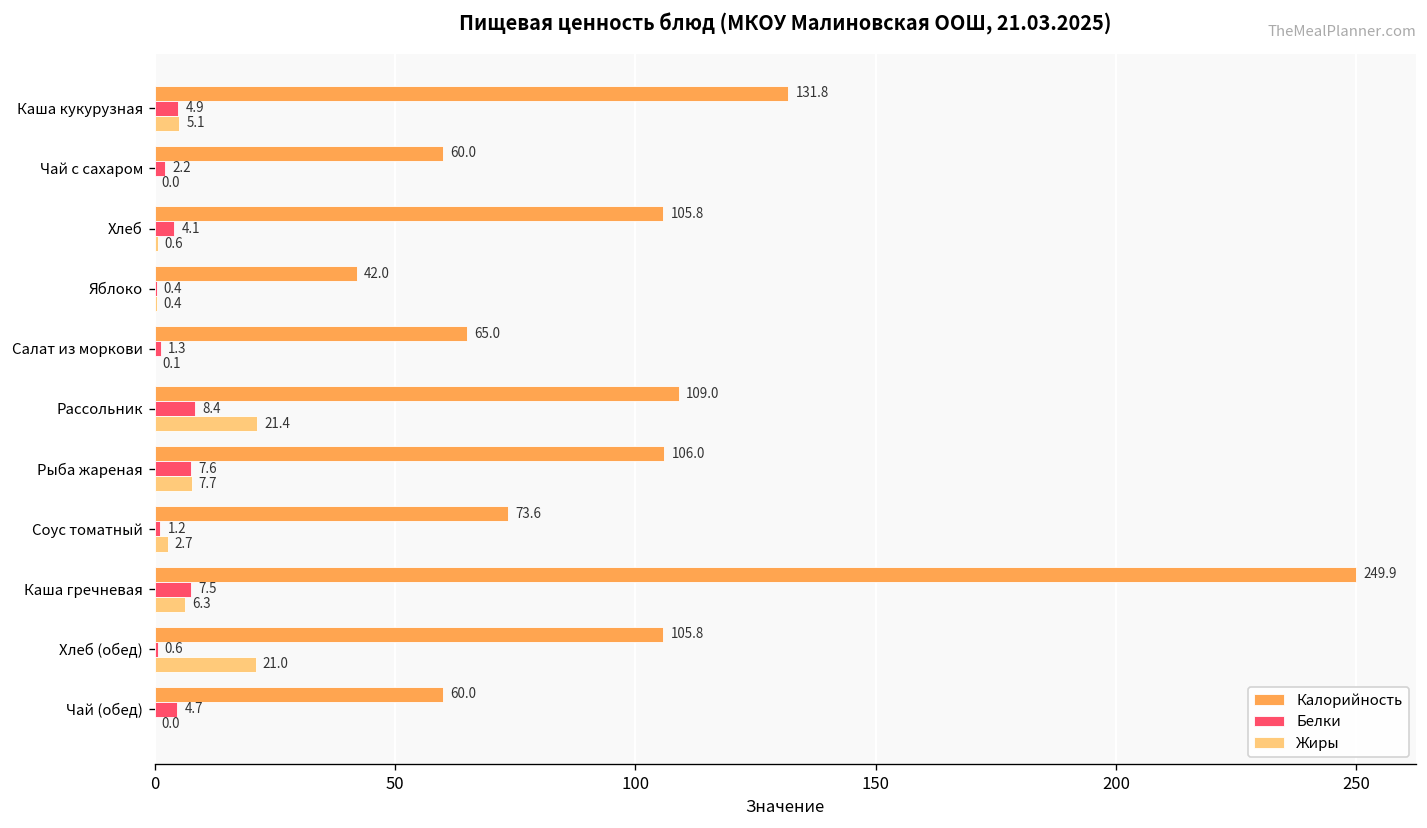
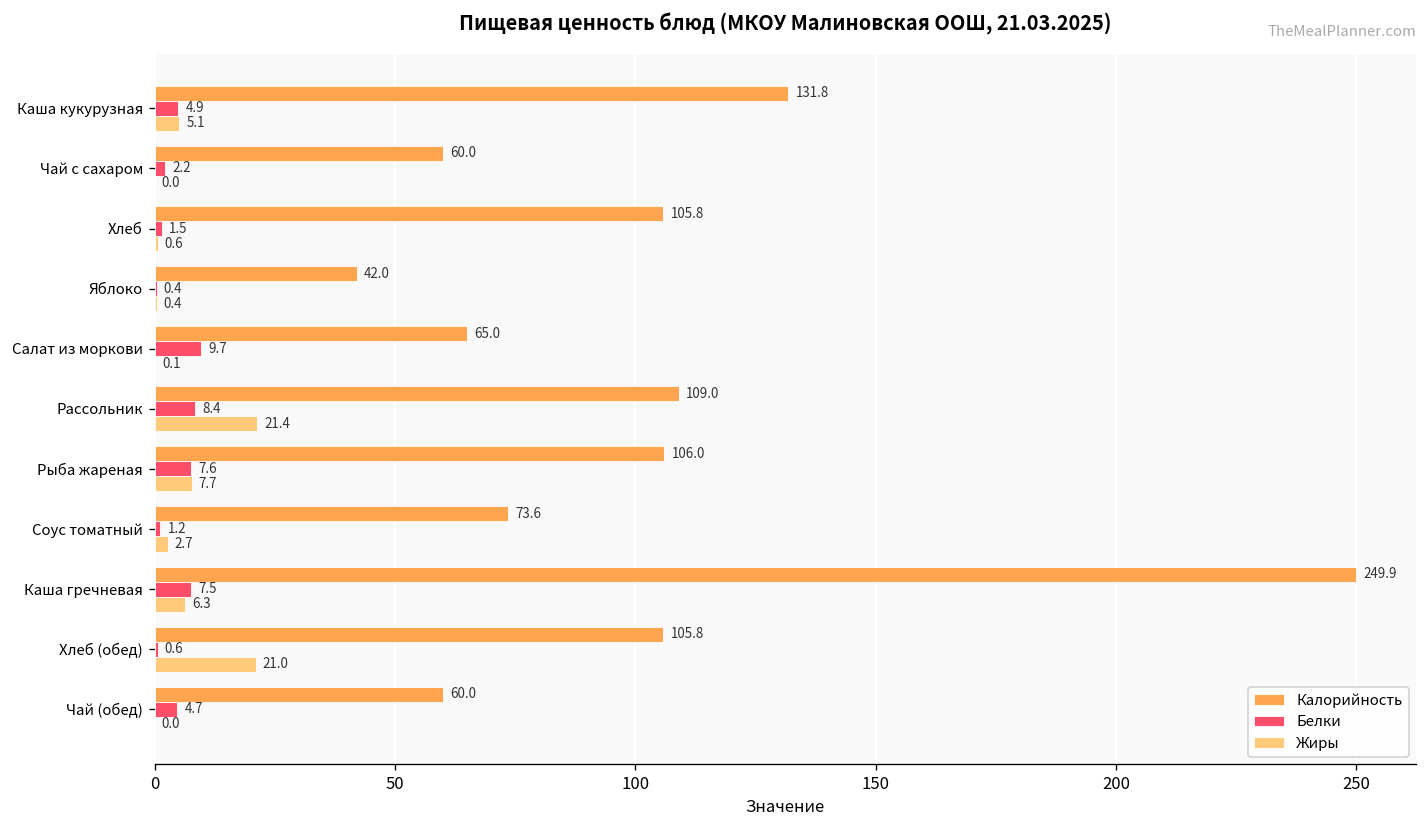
Белки, Хлеб: 4.1 -> 1.5
Белки, Салат из моркови: 1.3 -> 9.7
